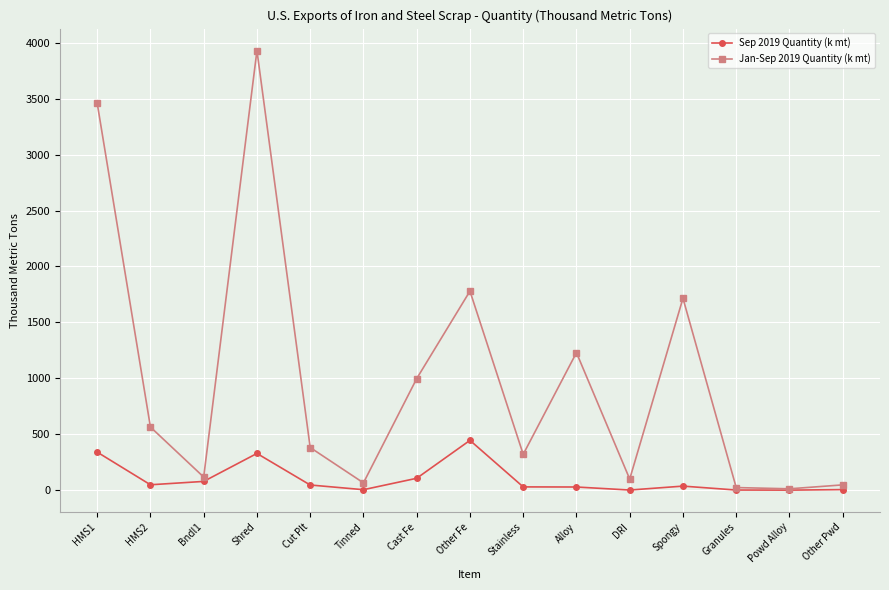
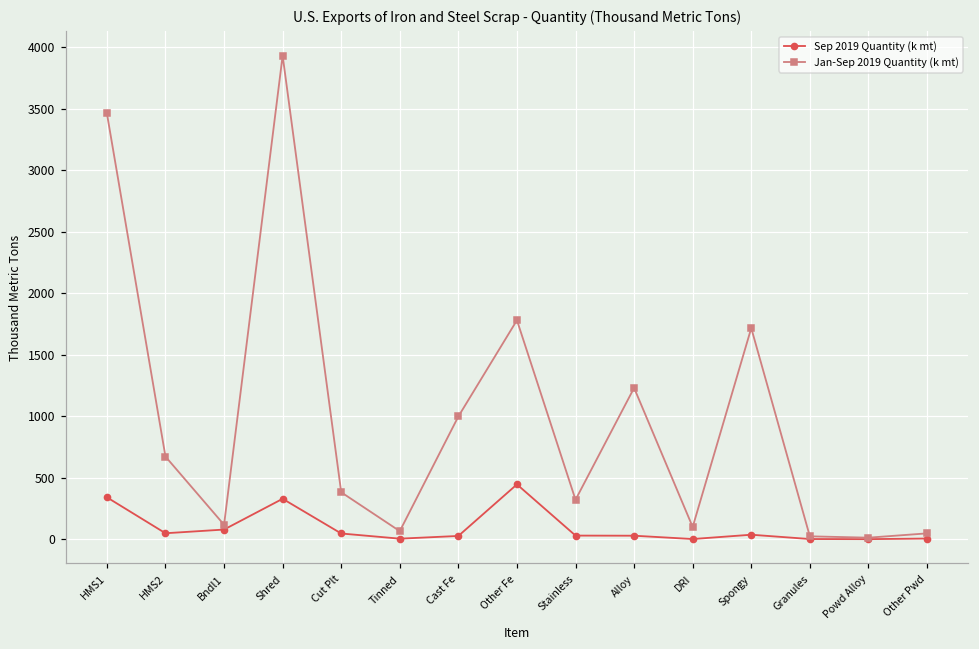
Jan-Sep 2019 Quantity (k mt), HMS2: 570 -> 670
Sep 2019 Quantity (k mt), Cast Fe: 110 -> 30
